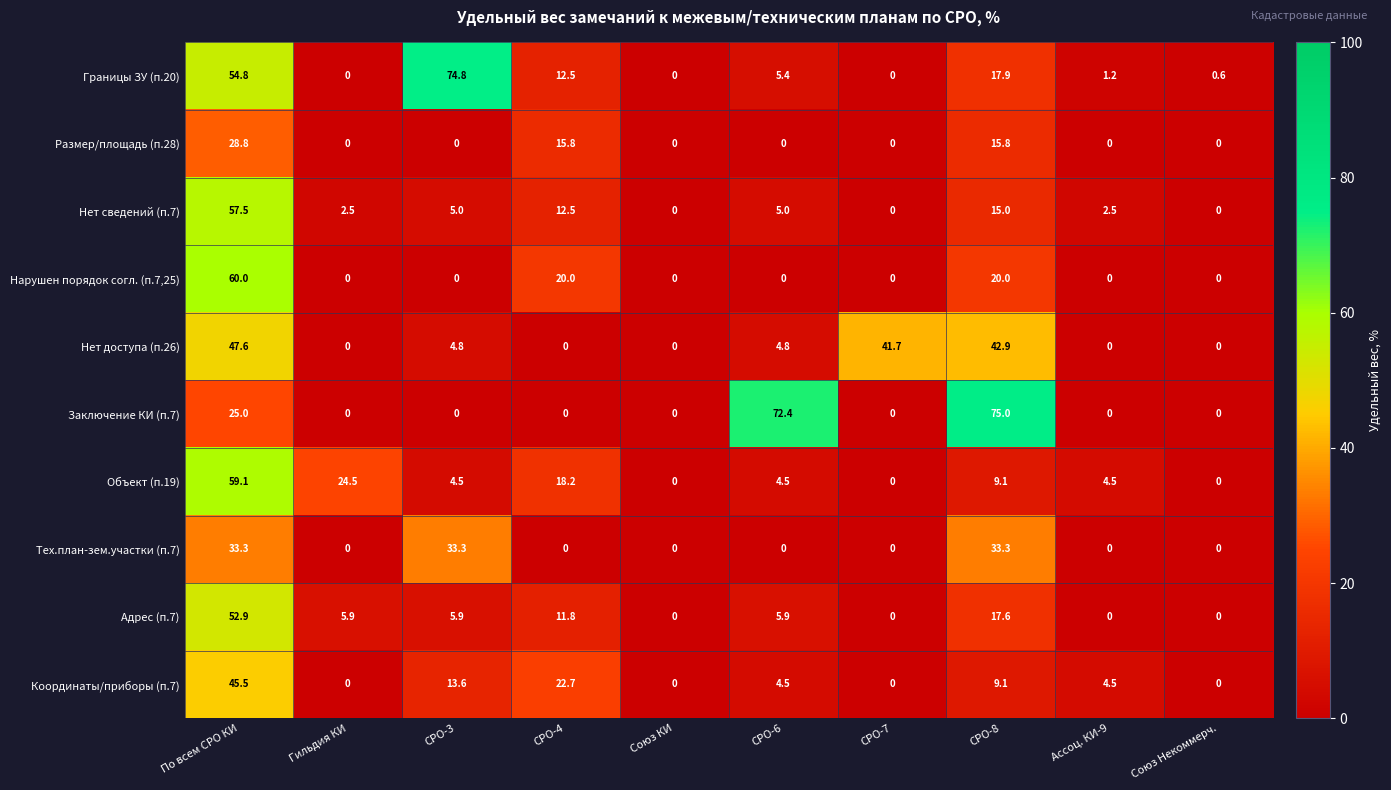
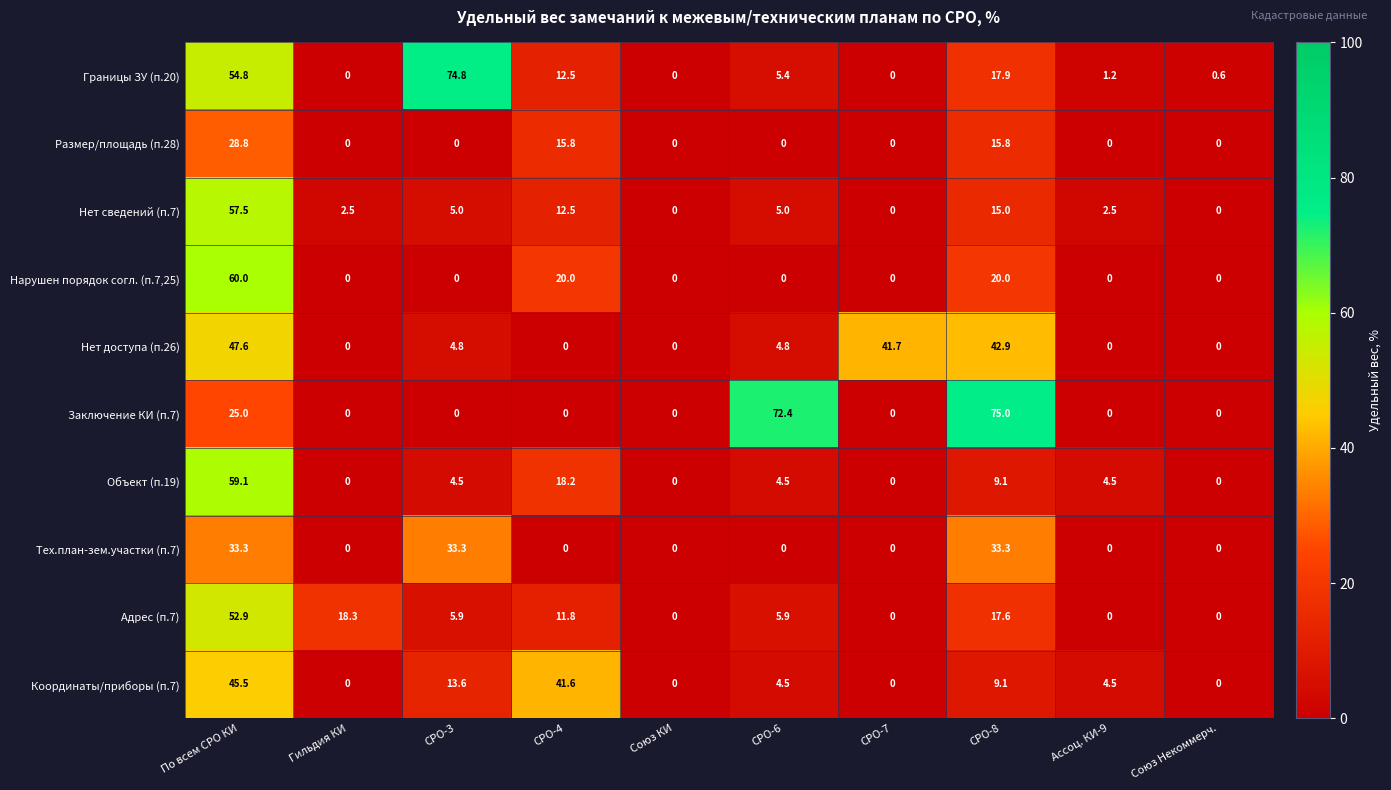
Объект (п.19), Гильдия КИ: 24.5 -> 0
Адрес (п.7), Гильдия КИ: 5.9 -> 18.3
Координаты/приборы (п.7), СРО-4: 22.7 -> 41.6
